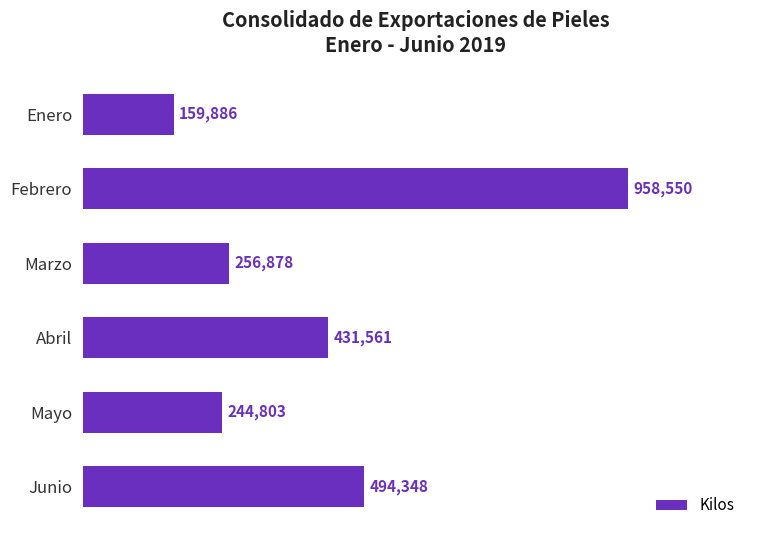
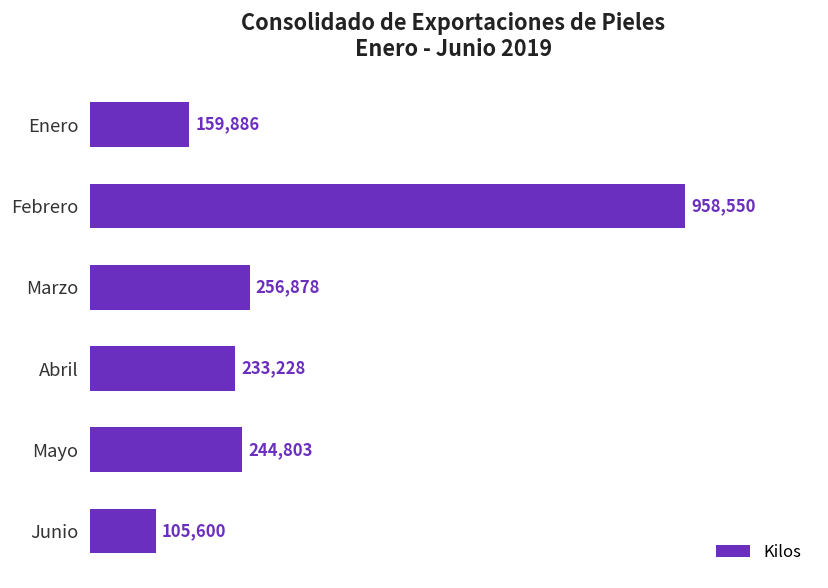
Abril: 431,561 -> 233,228
Junio: 494,348 -> 105,600
